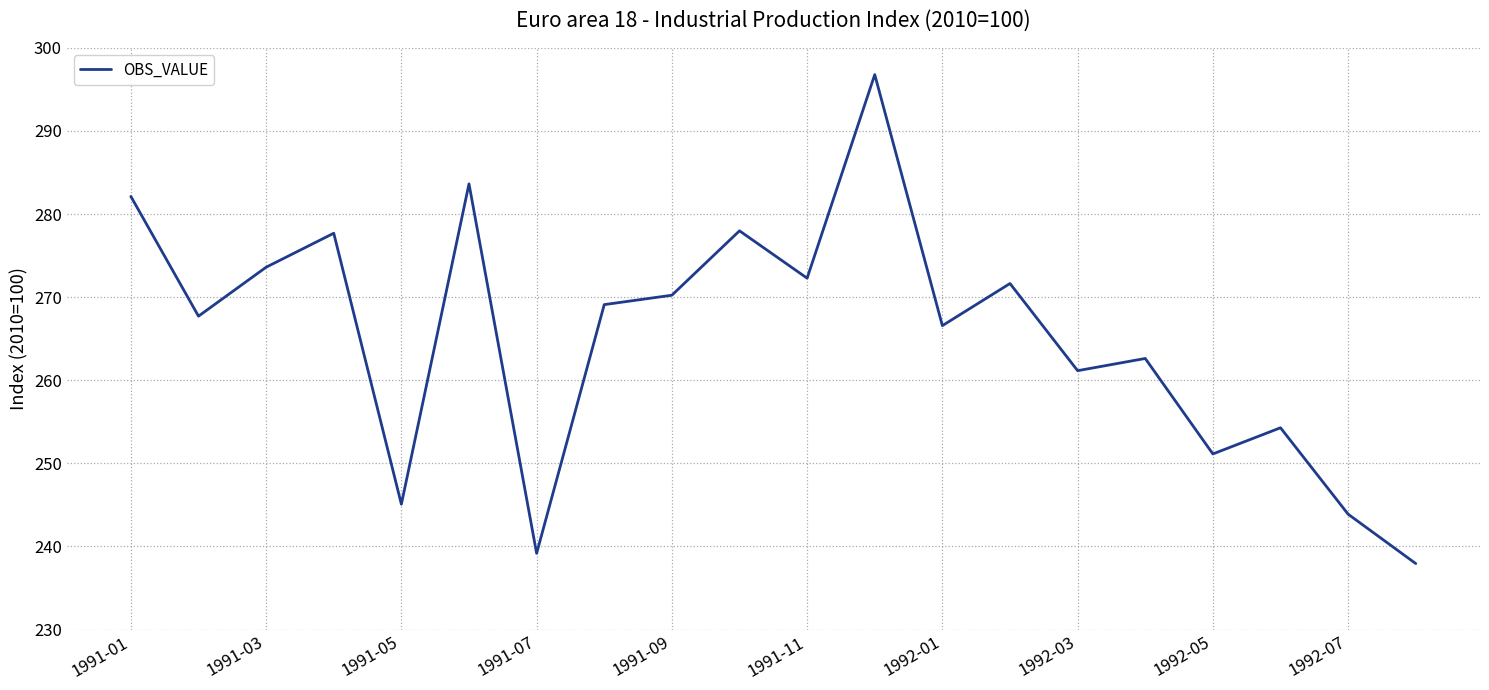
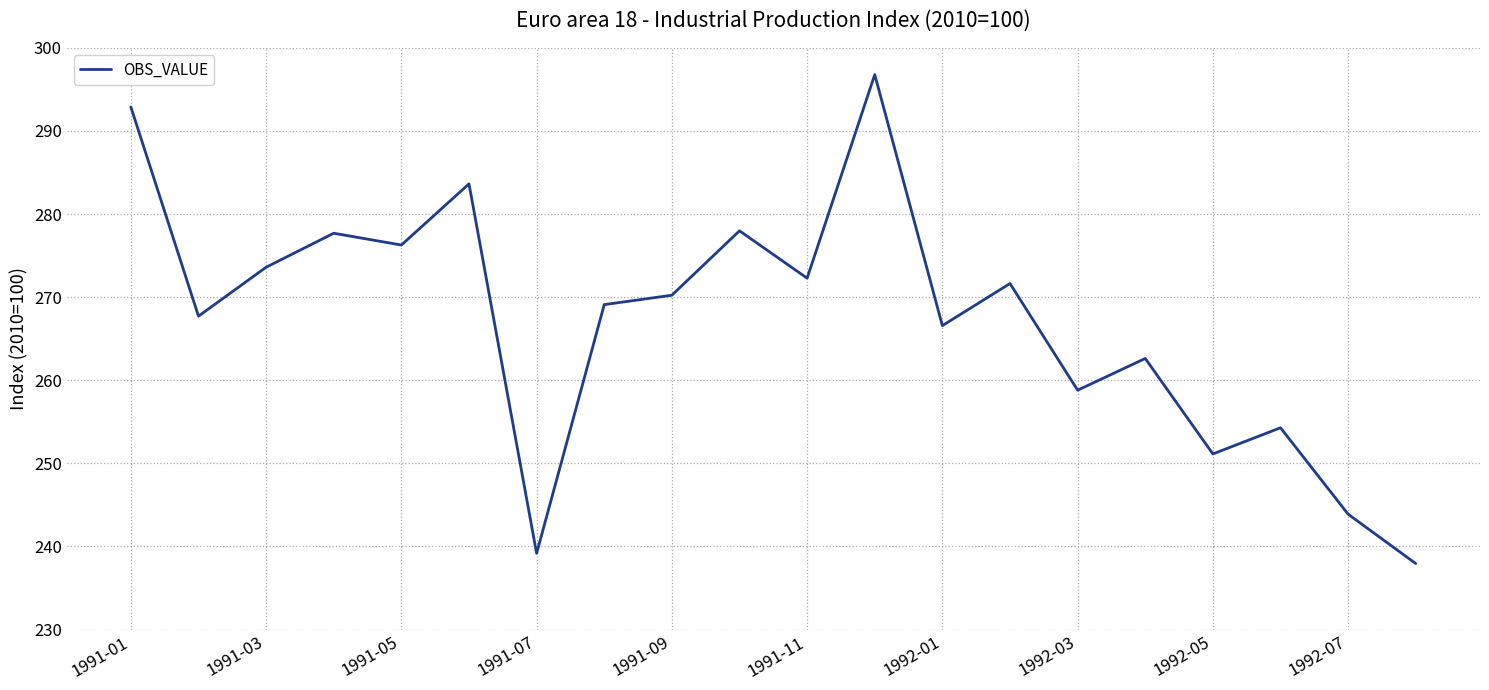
1991-01: 282 -> 293
1991-05: 245 -> 276
1992-03: 261 -> 259
